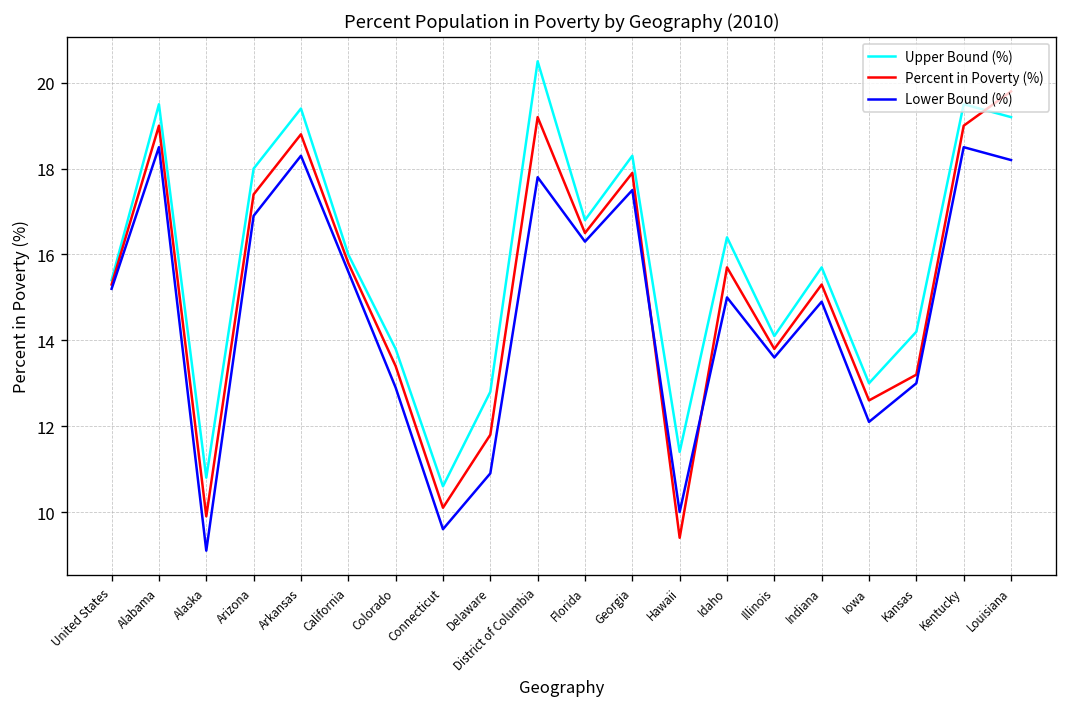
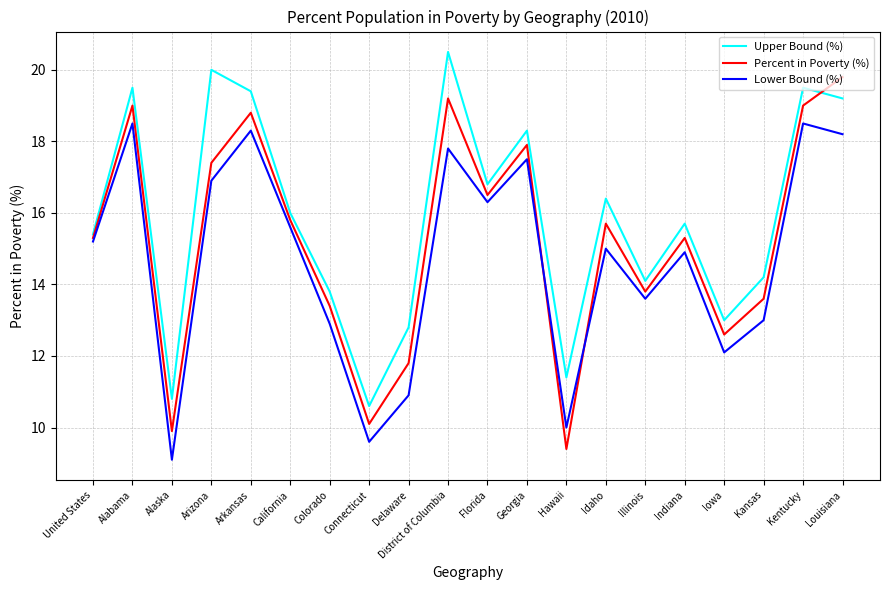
Upper Bound (%), Arizona: 18 -> 20
Percent in Poverty (%), Kansas: 13.2 -> 13.6
